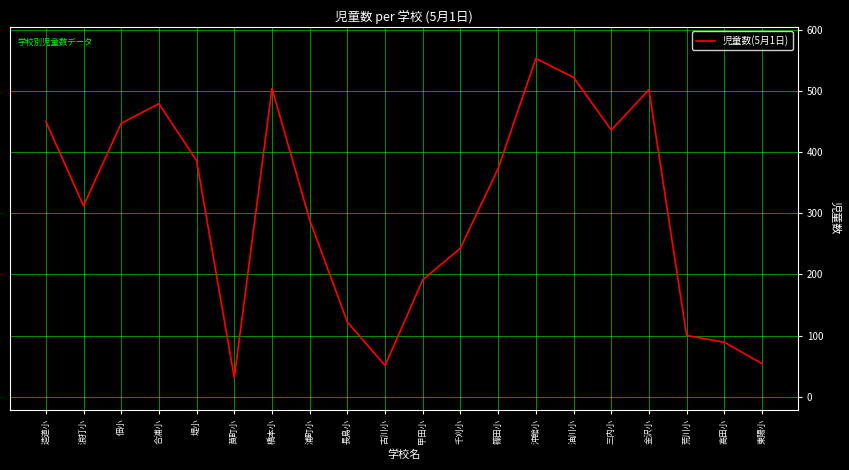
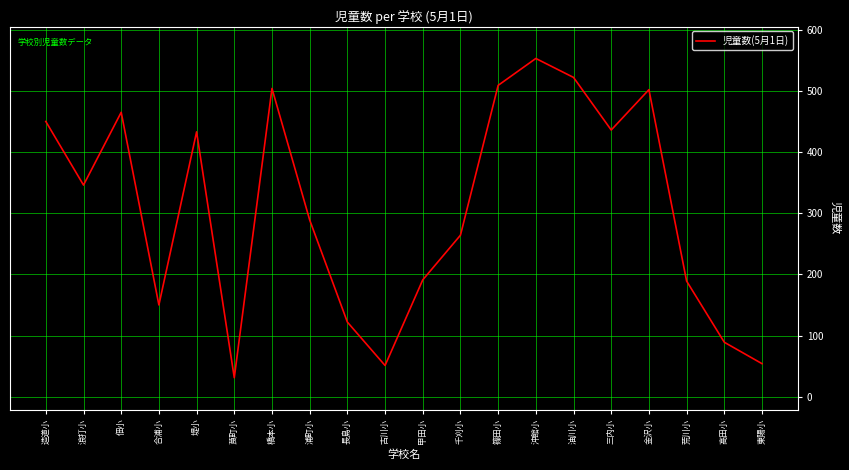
浪打小: 310 -> 350
佃小: 450 -> 470
合浦小: 480 -> 150
堤小: 390 -> 430
千刈小: 240 -> 260
篠田小: 370 -> 510
荒川小: 100 -> 190
